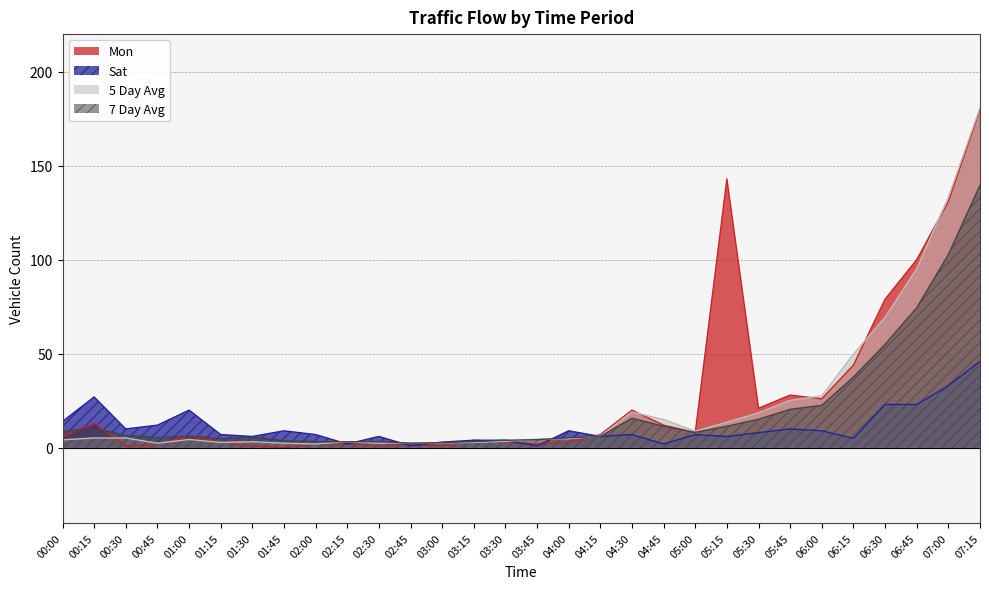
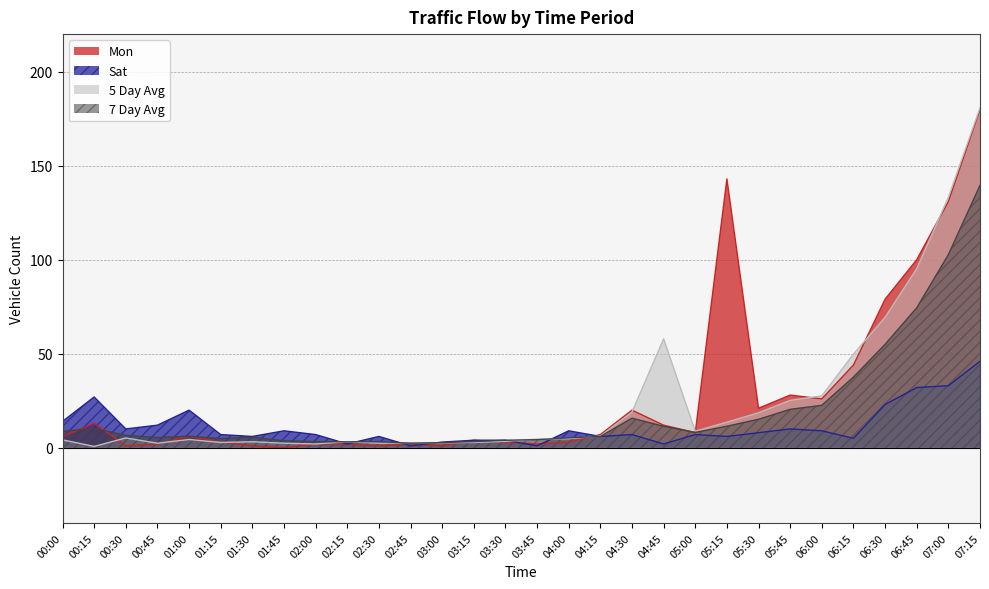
5 Day Avg, 00:15: 5 -> 1
5 Day Avg, 04:45: 15 -> 58
Sat, 06:45: 23 -> 32
